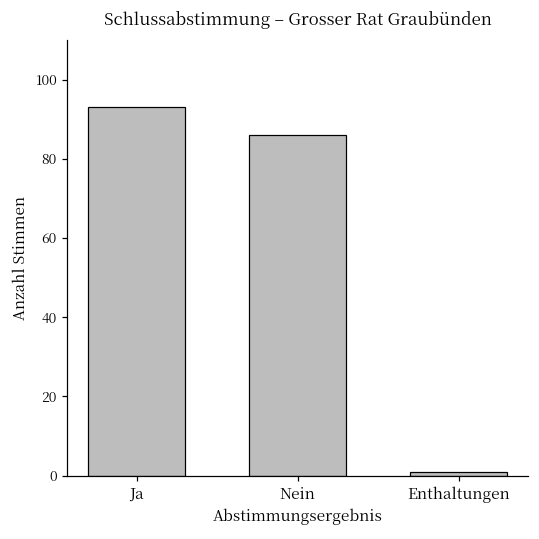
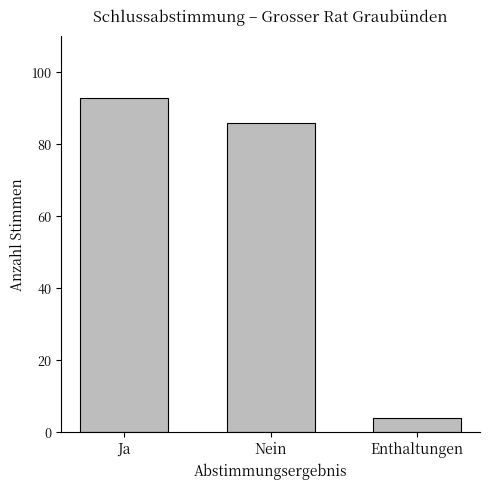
Enthaltungen: 1 -> 4
